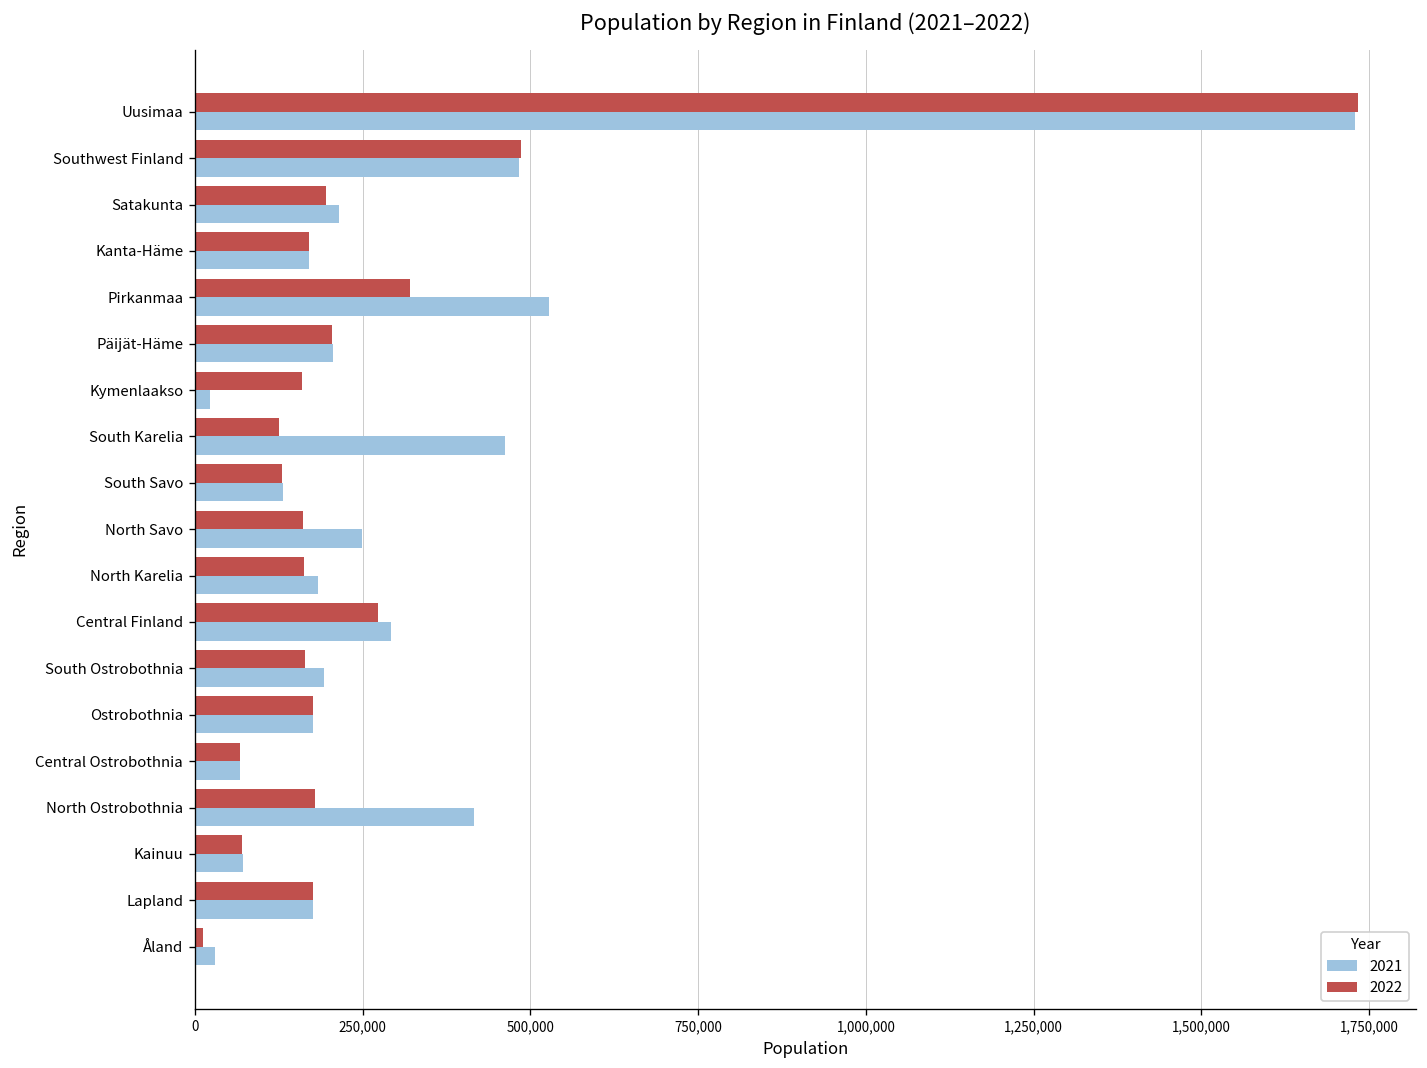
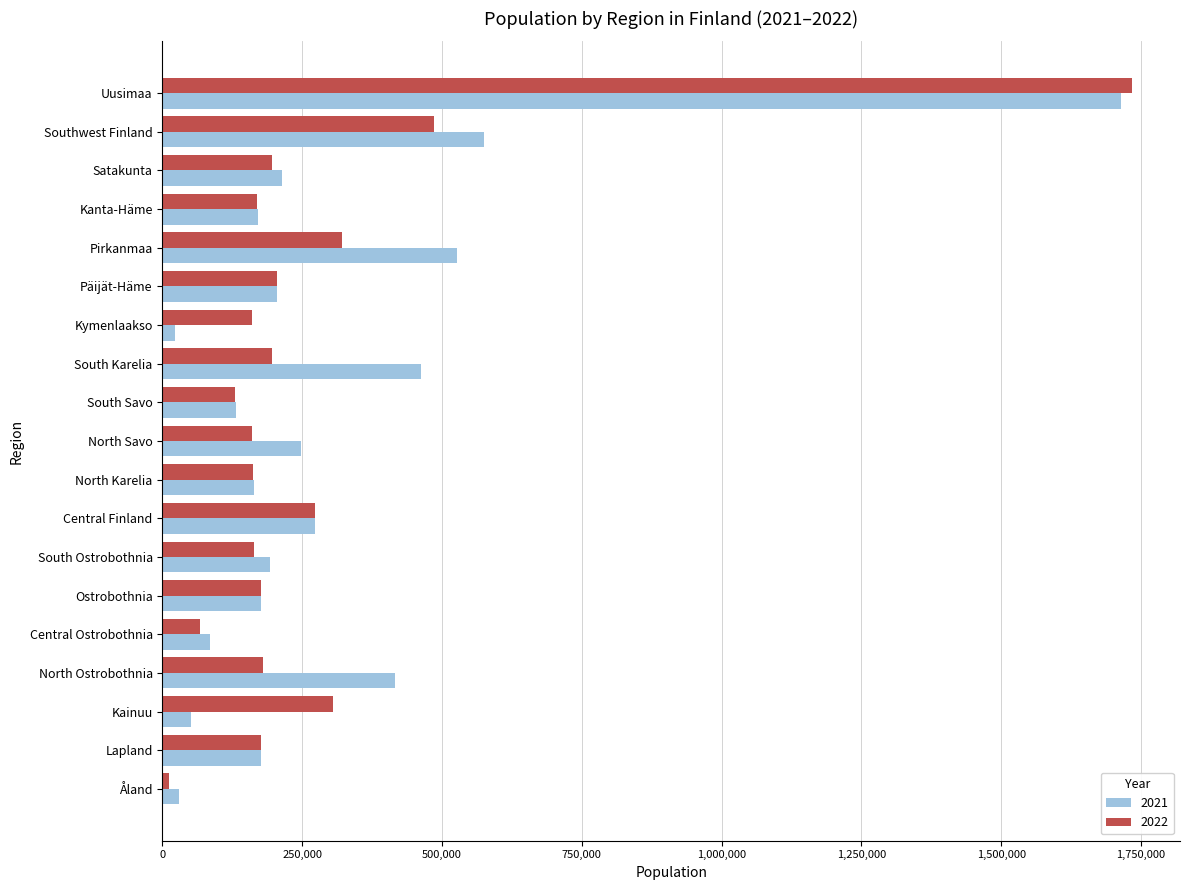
2021, Uusimaa: 1,730,000 -> 1,710,000
2021, Southwest Finland: 480,000 -> 580,000
2022, South Karelia: 130,000 -> 200,000
2021, North Karelia: 180,000 -> 160,000
2021, Central Finland: 290,000 -> 270,000
2021, Central Ostrobothnia: 70,000 -> 90,000
2022, Kainuu: 70,000 -> 310,000
2021, Kainuu: 70,000 -> 50,000
